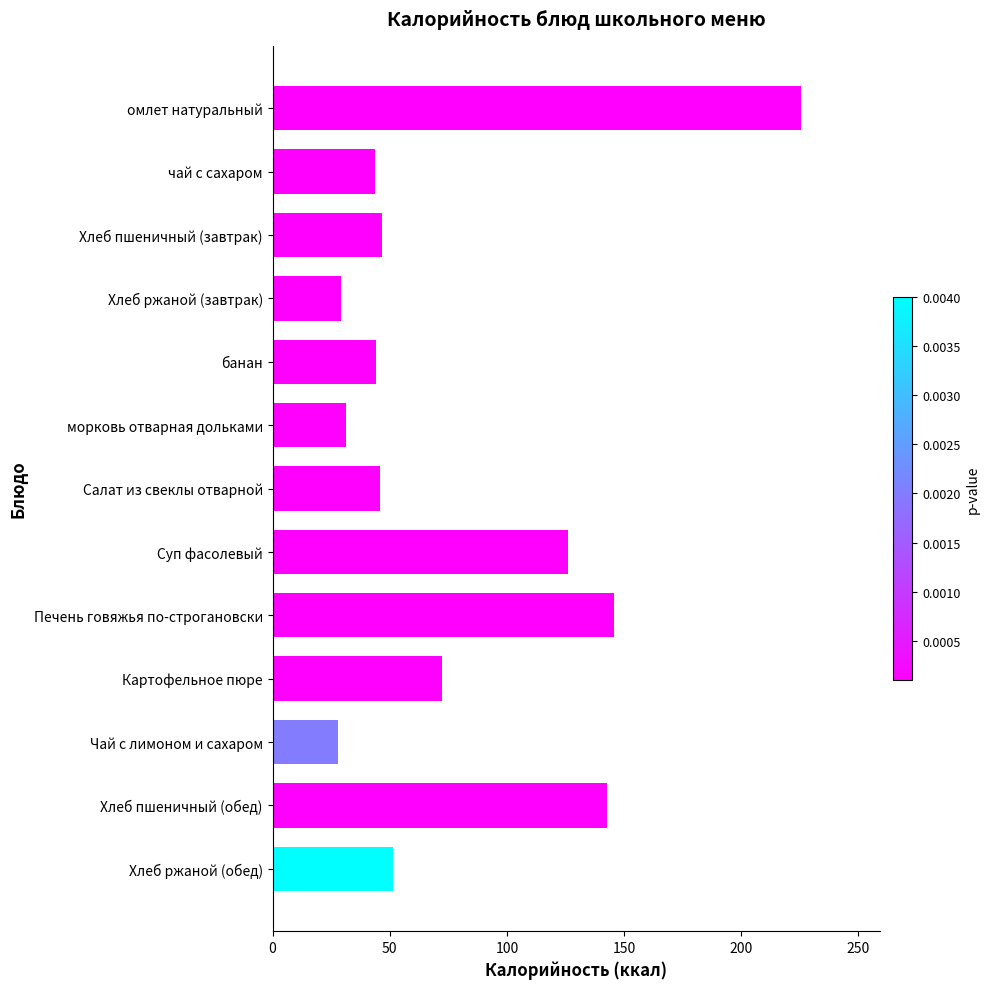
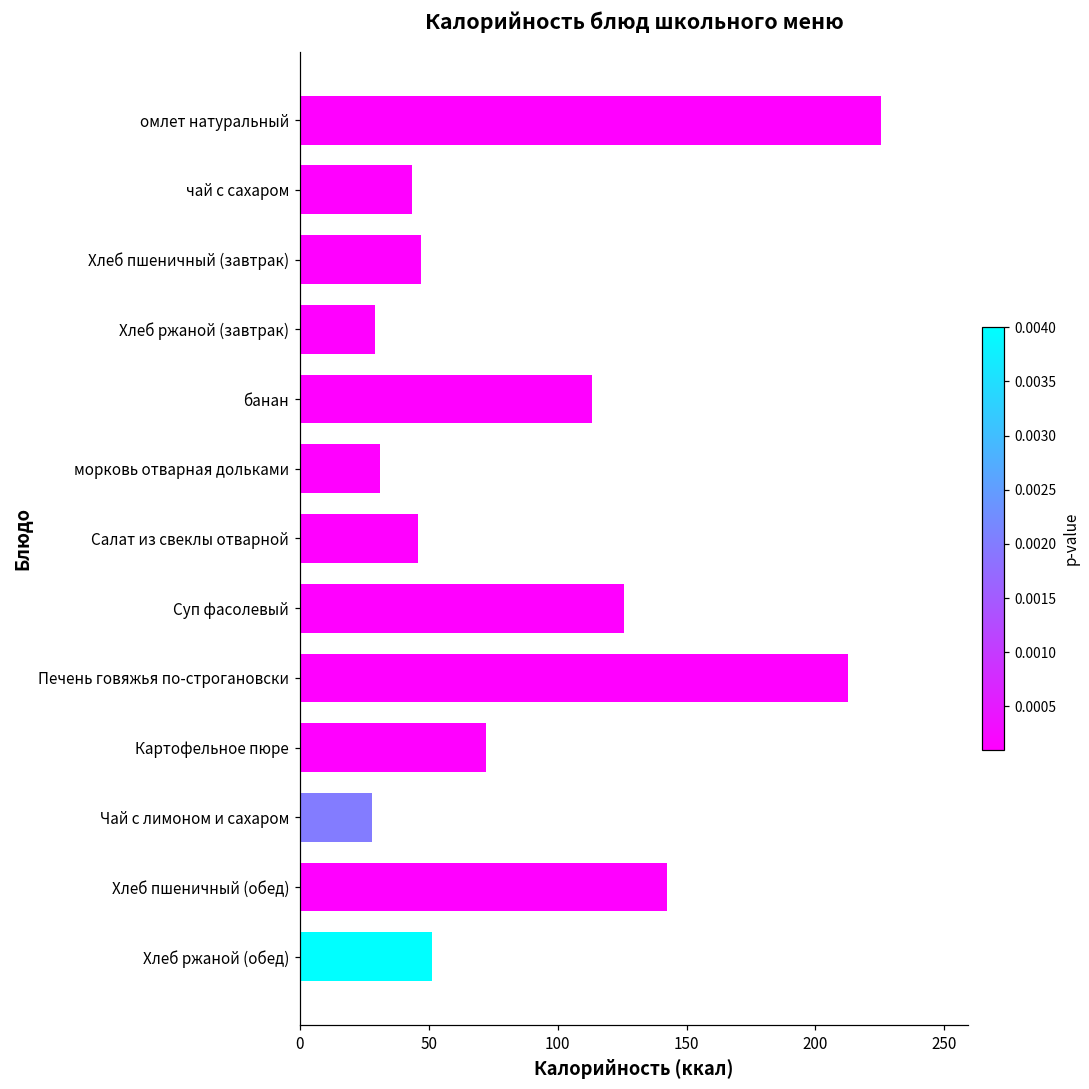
банан: 44 -> 113
Печень говяжья по-строгановски: 146 -> 213
